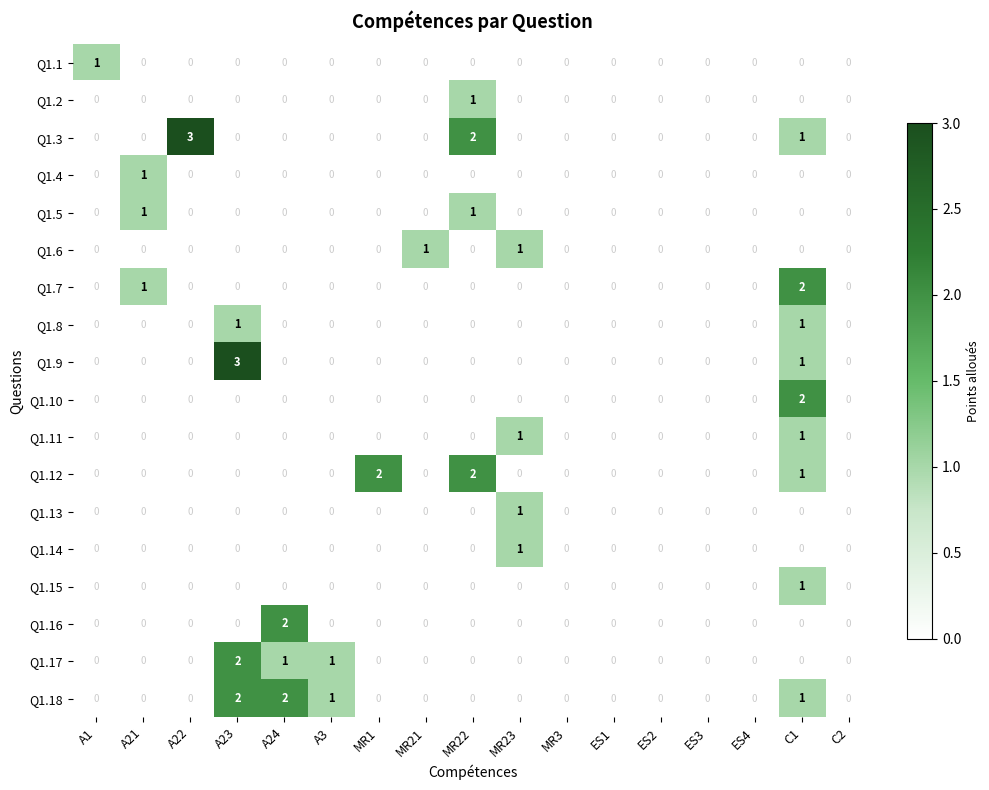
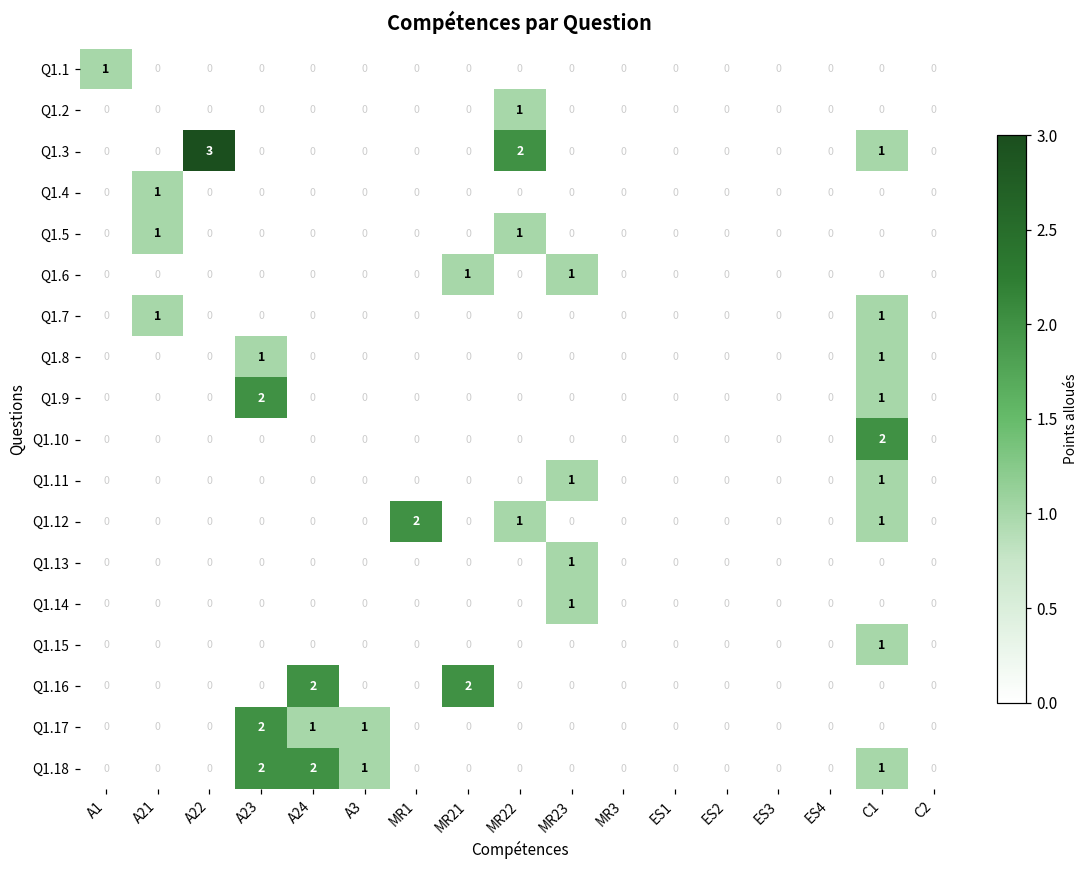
Q1.7, C1: 2 -> 1
Q1.9, A23: 3 -> 2
Q1.12, MR22: 2 -> 1
Q1.16, MR21: 0 -> 2
